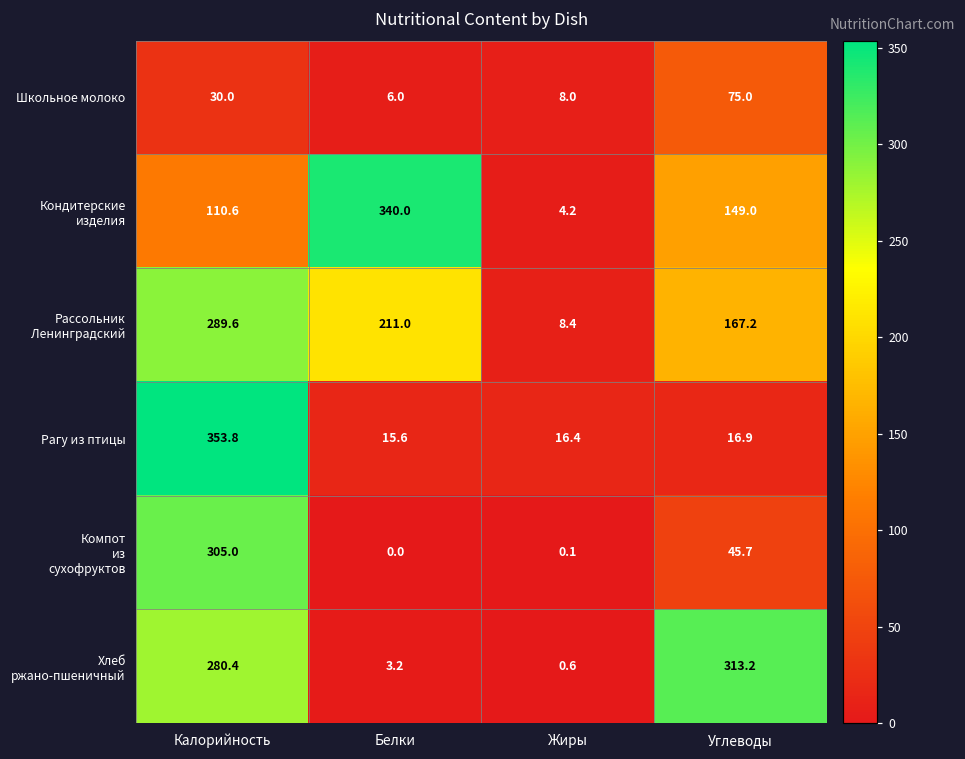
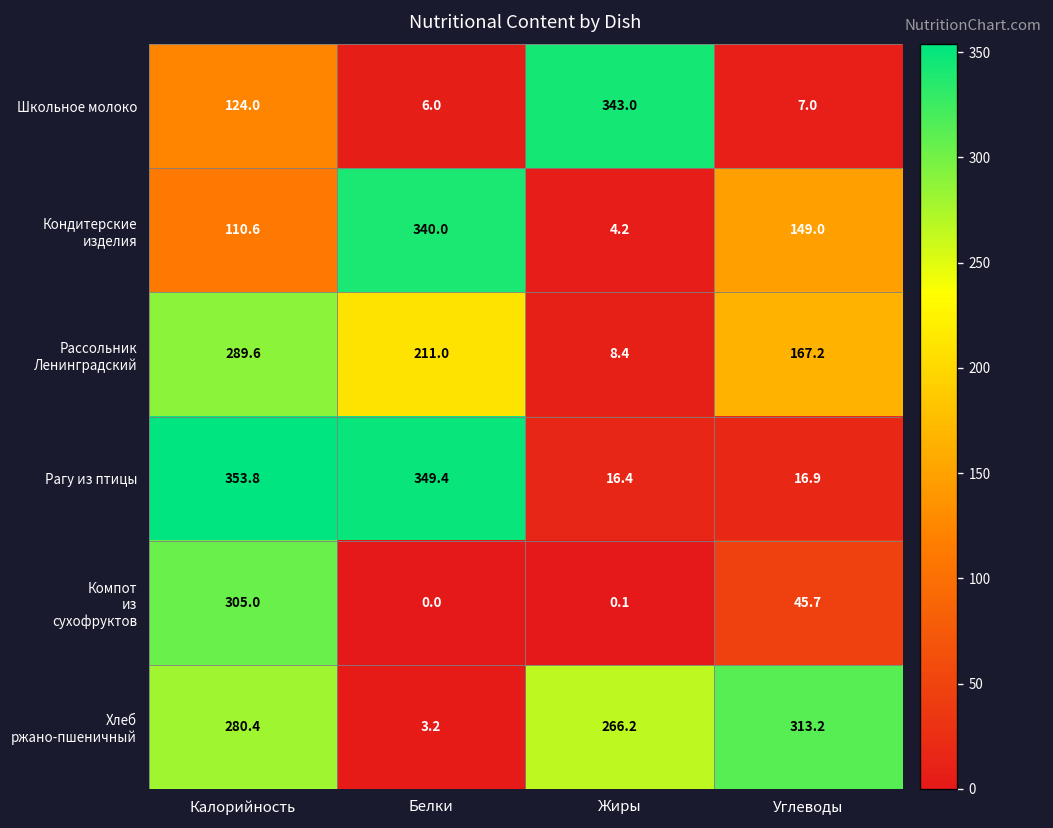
Школьное молоко, Калорийность: 30.0 -> 124.0
Школьное молоко, Жиры: 8.0 -> 343.0
Школьное молоко, Углеводы: 75.0 -> 7.0
Рагу из птицы, Белки: 15.6 -> 349.4
Хлеб ржано-пшеничный, Жиры: 0.6 -> 266.2
